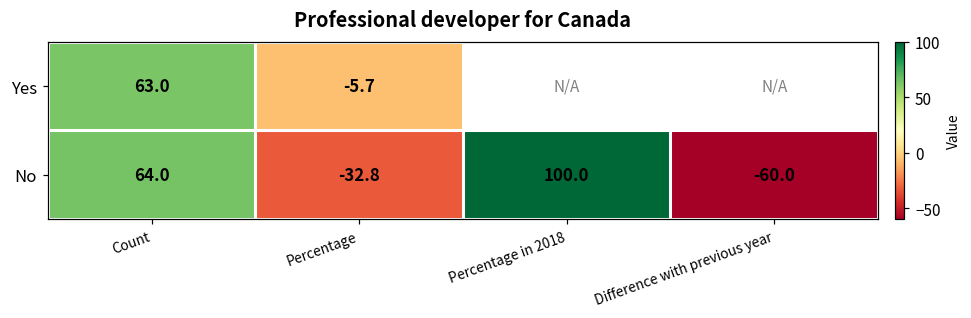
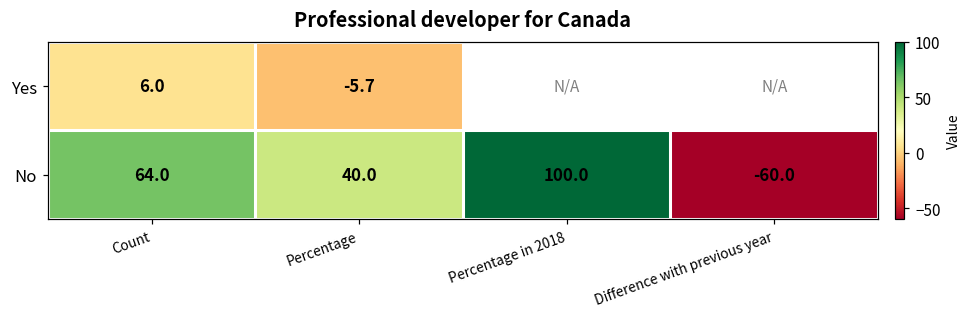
Yes, Count: 63.0 -> 6.0
No, Percentage: -32.8 -> 40.0
